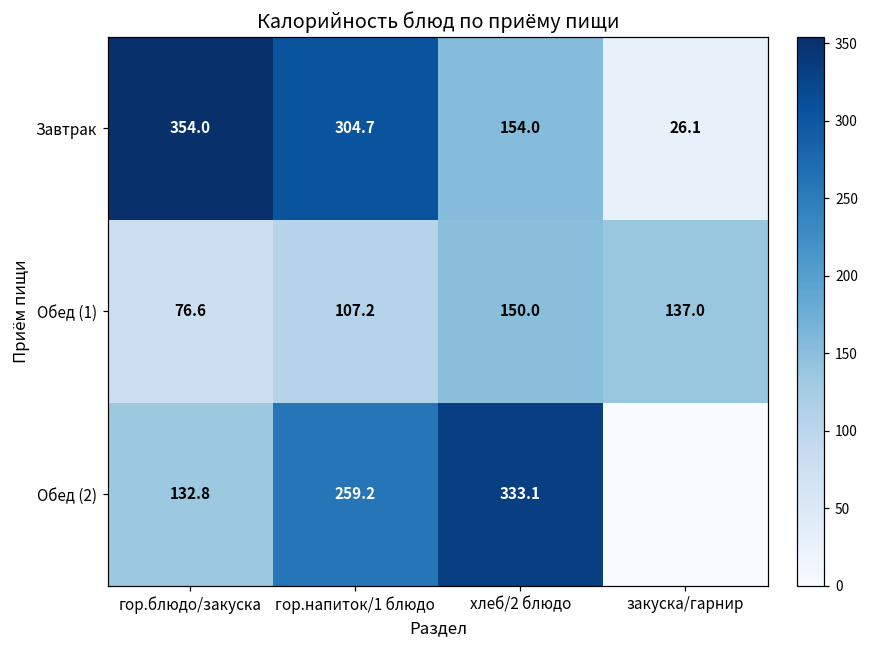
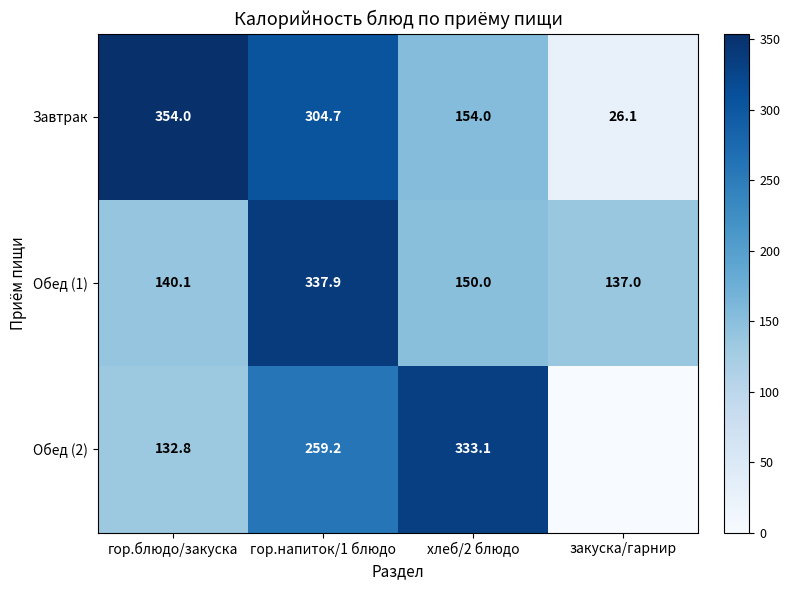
Обед (1), гор.блюдо/закуска: 76.6 -> 140.1
Обед (1), гор.напиток/1 блюдо: 107.2 -> 337.9
